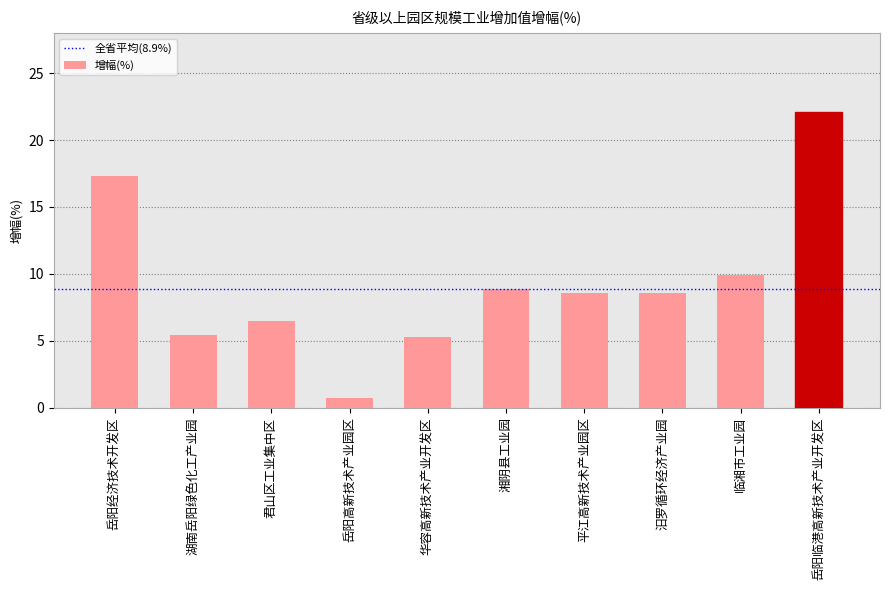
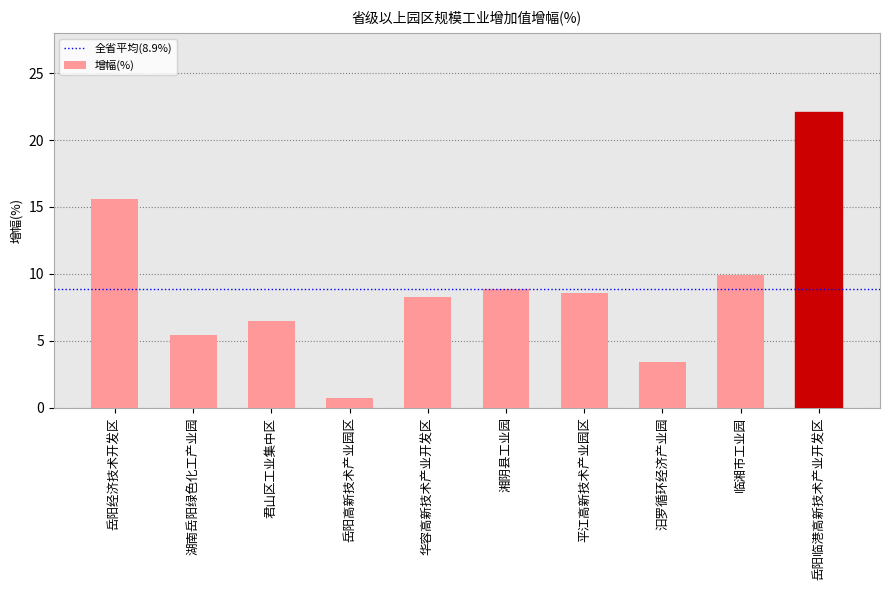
岳阳经济技术开发区: 17.3 -> 15.6
华容高新技术产业开发区: 5.3 -> 8.3
汨罗循环经济产业园: 8.6 -> 3.4
